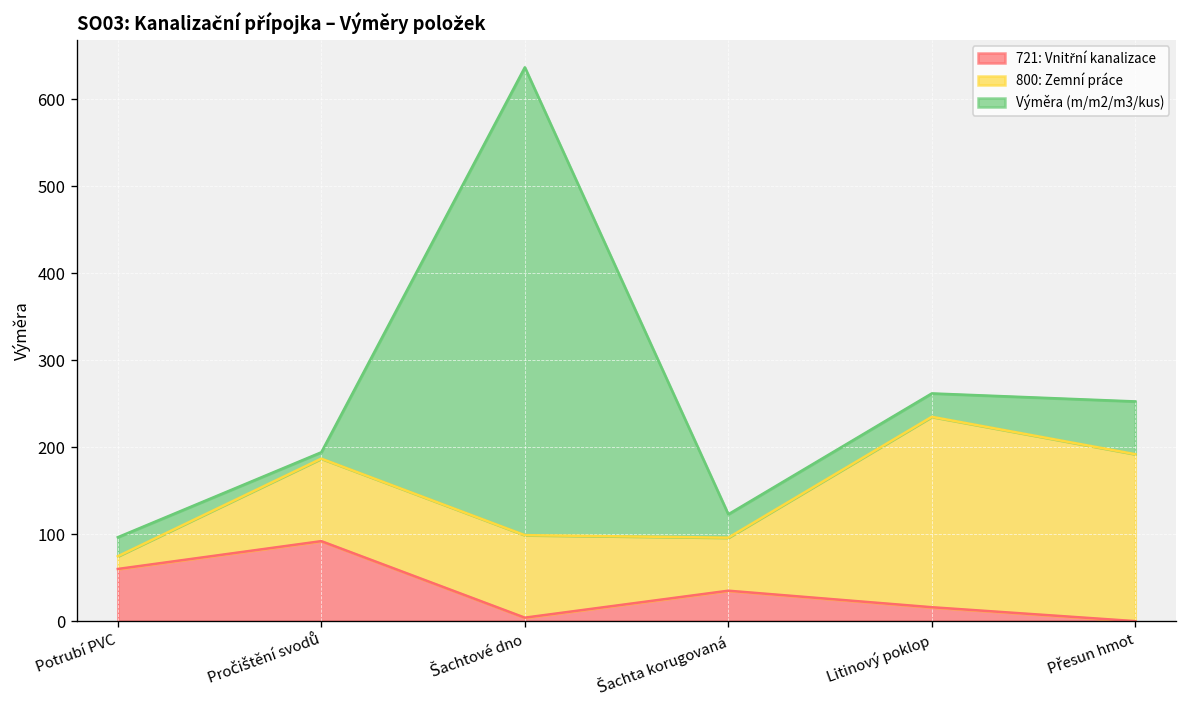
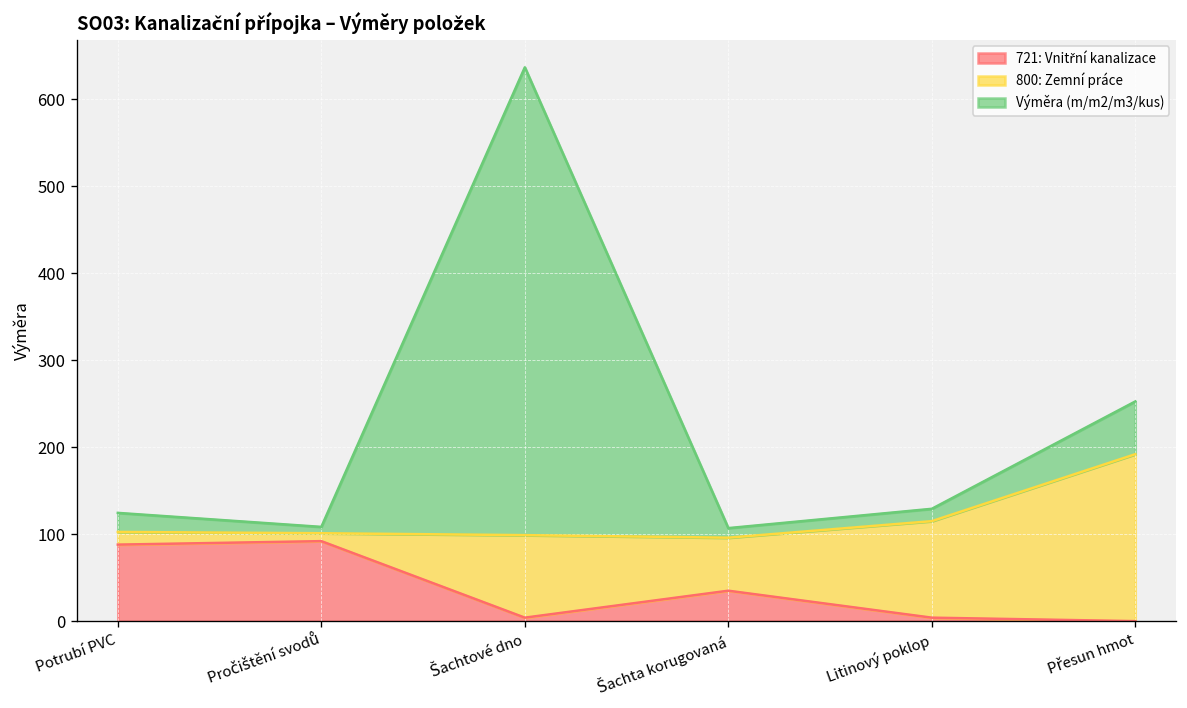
721: Vnitřní kanalizace, Potrubí PVC: 60 -> 90
800: Zemní práce, Pročištění svodů: 90 -> 10
Výměra (m/m2/m3/kus), Šachta korugovaná: 30 -> 10
721: Vnitřní kanalizace, Litinový poklop: 20 -> 0
800: Zemní práce, Litinový poklop: 220 -> 110
Výměra (m/m2/m3/kus), Litinový poklop: 30 -> 10
